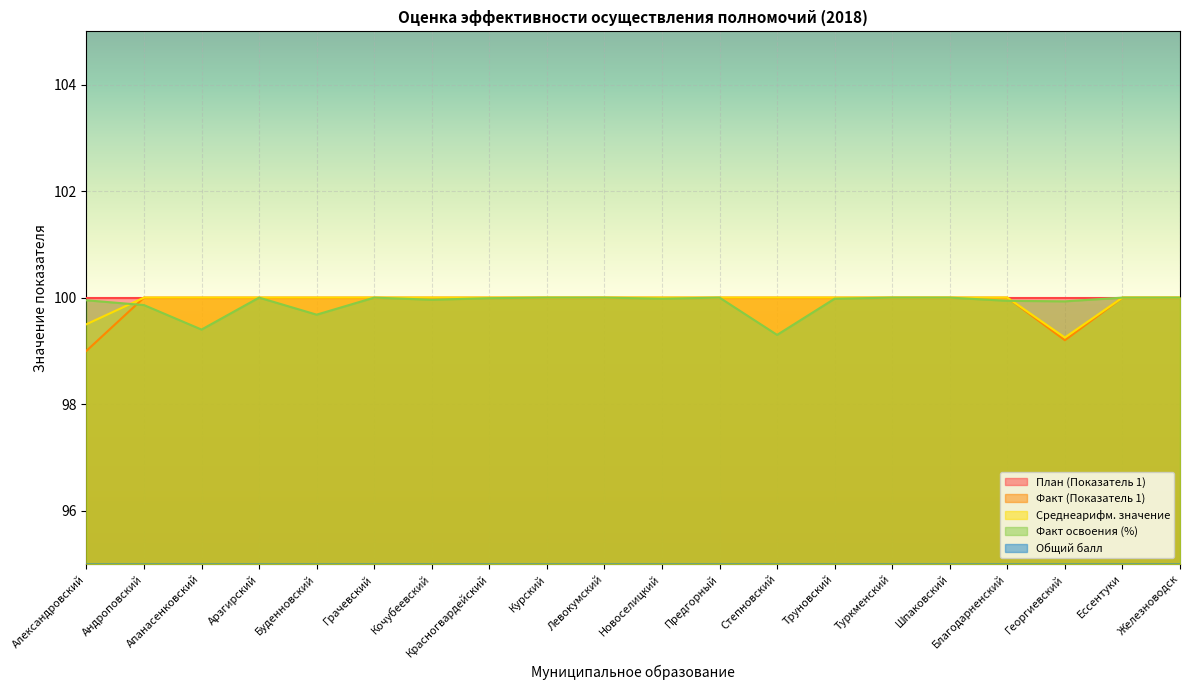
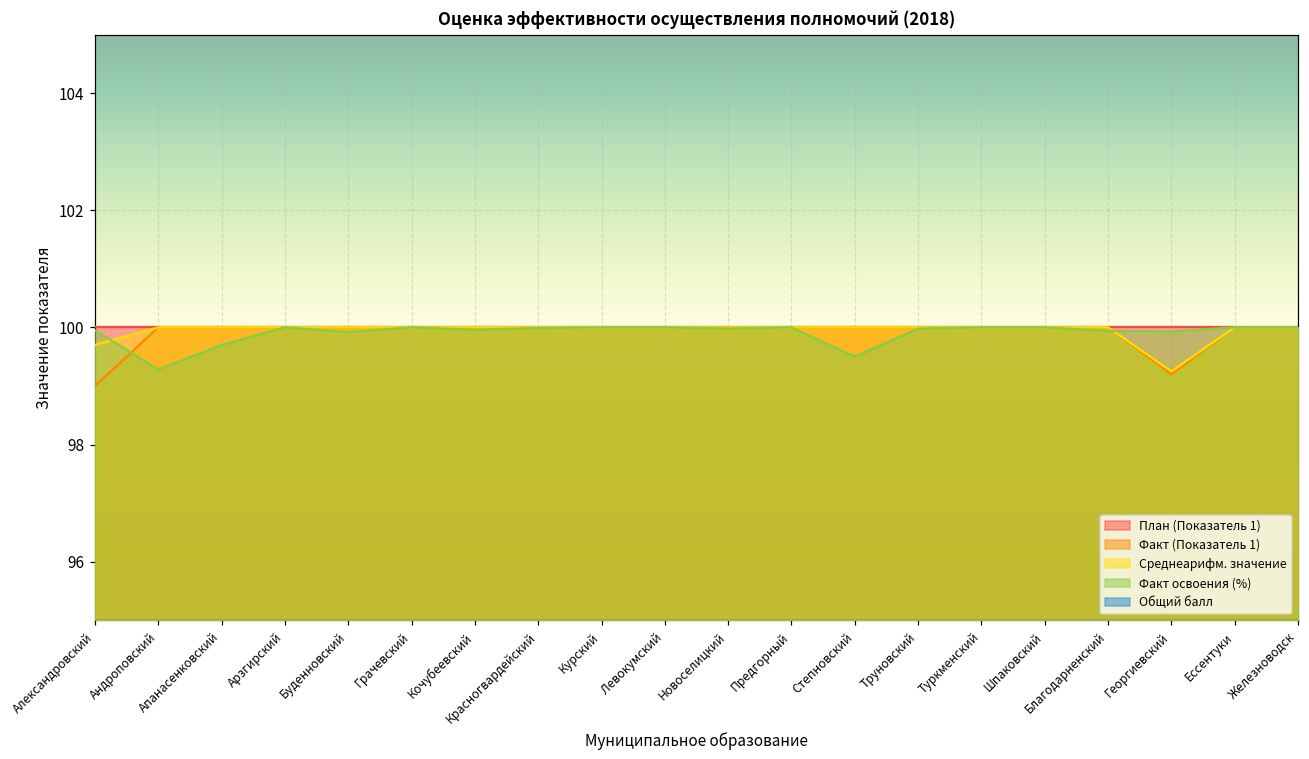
Среднеарифм. значение, Александровский: 99.5 -> 99.7
Факт освоения (%), Андроповский: 99.9 -> 99.3
Факт освоения (%), Апанасенковский: 99.4 -> 99.7
Факт освоения (%), Буденновский: 99.7 -> 99.9
Факт освоения (%), Степновский: 99.3 -> 99.5
